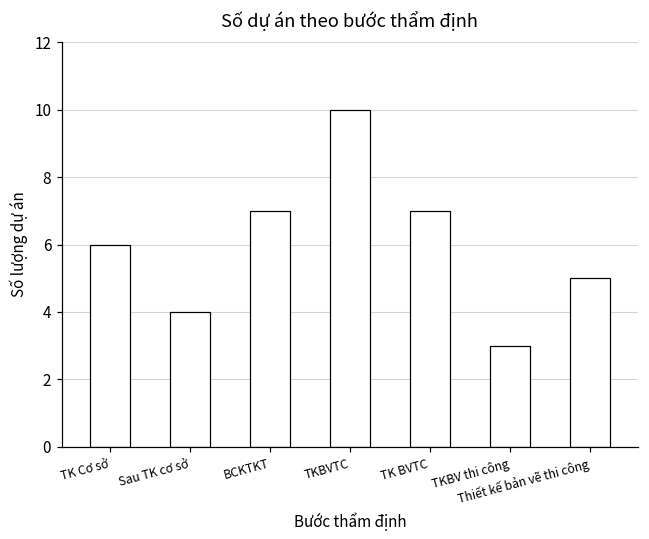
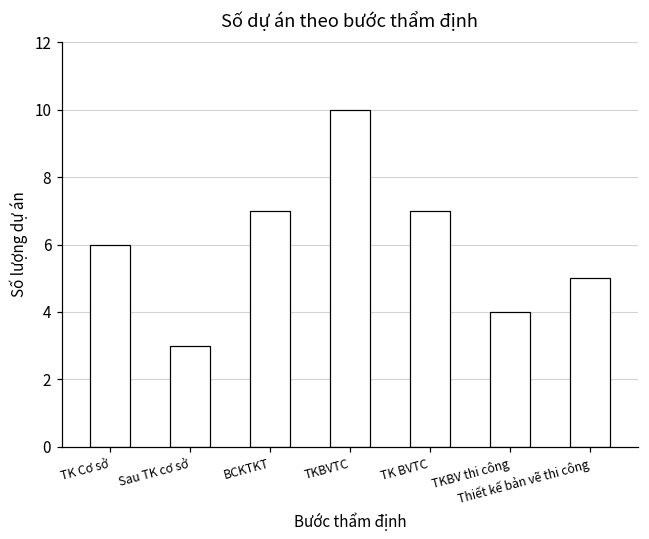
Sau TK cơ sở: 4 -> 3
TKBV thi công: 3 -> 4
